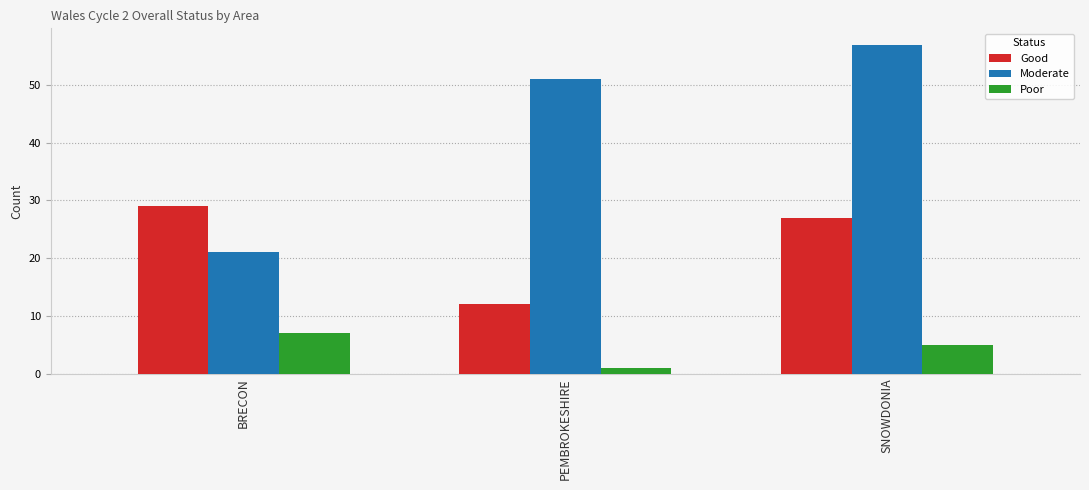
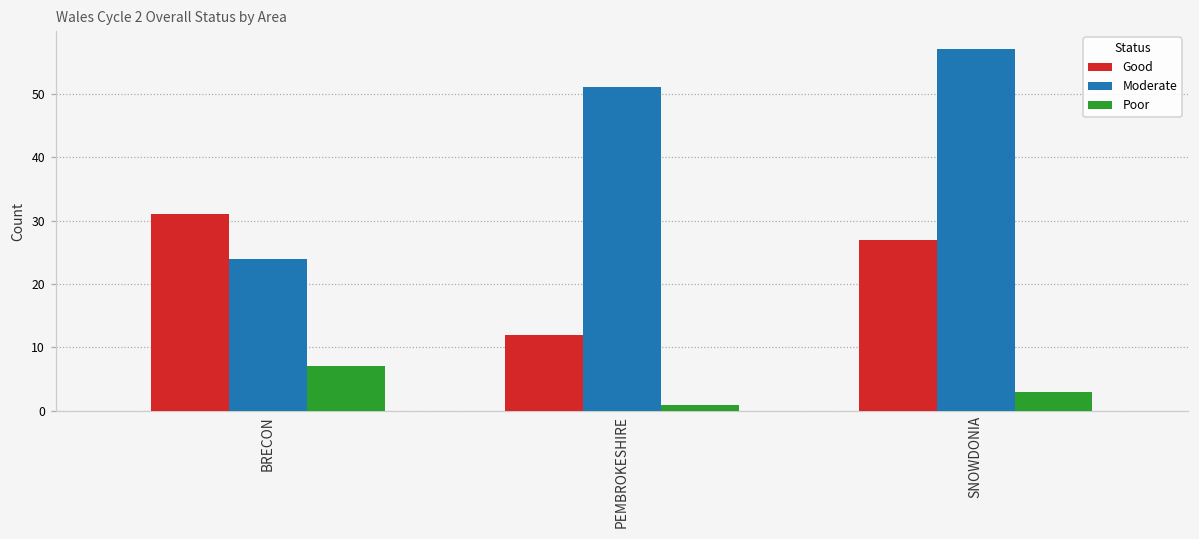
Good, BRECON: 29 -> 31
Moderate, BRECON: 21 -> 24
Poor, SNOWDONIA: 5 -> 3
